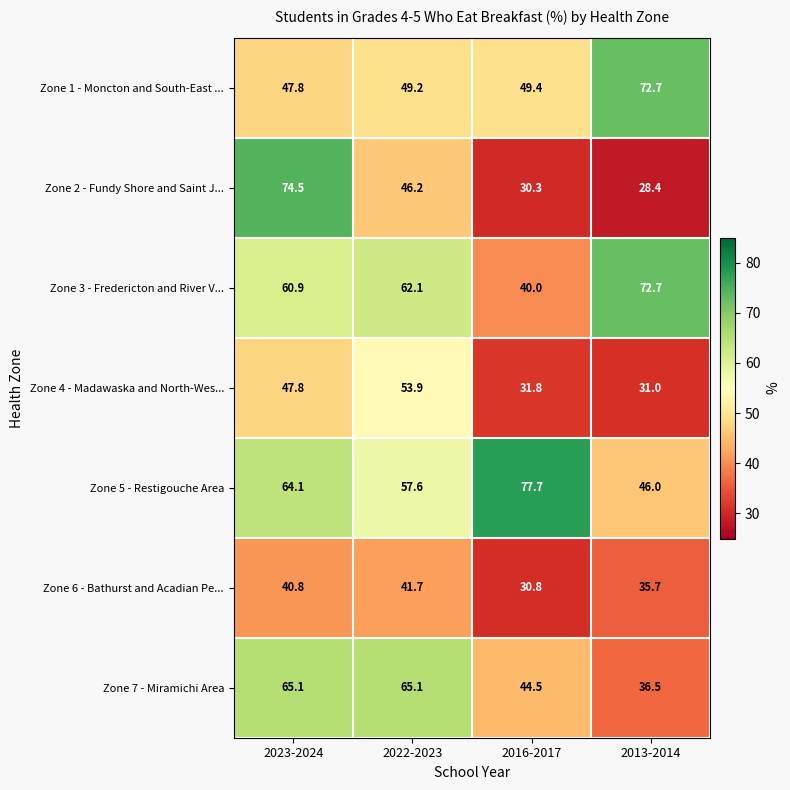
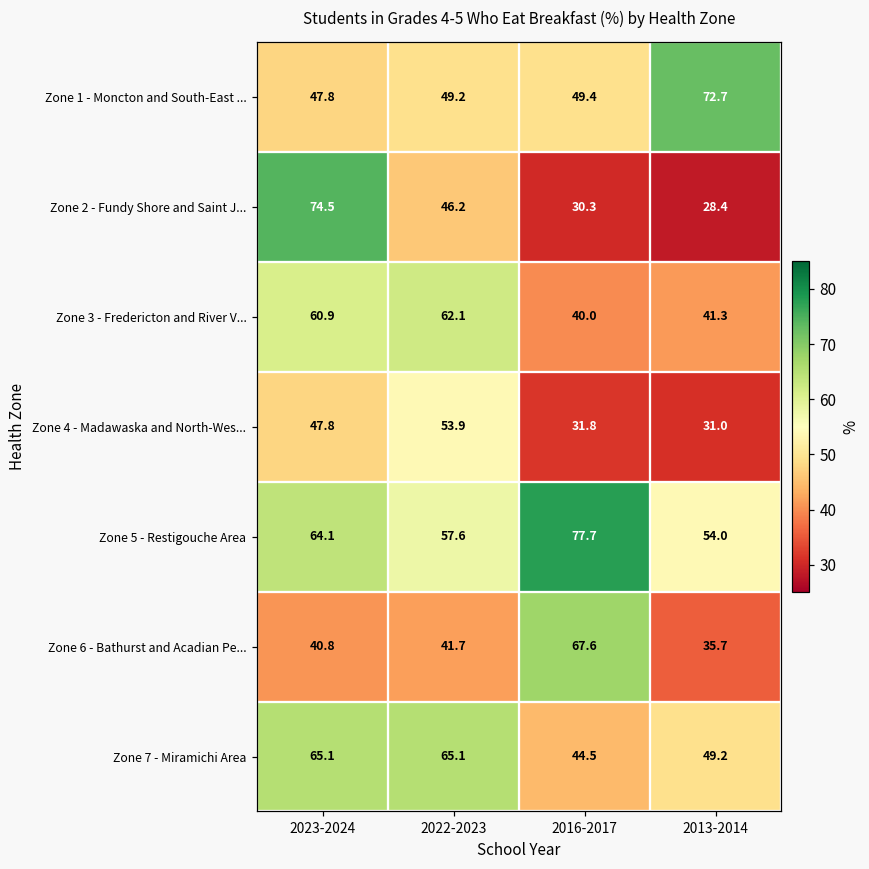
Zone 3 - Fredericton and River V..., 2013-2014: 72.7 -> 41.3
Zone 5 - Restigouche Area, 2013-2014: 46.0 -> 54.0
Zone 6 - Bathurst and Acadian Pe..., 2016-2017: 30.8 -> 67.6
Zone 7 - Miramichi Area, 2013-2014: 36.5 -> 49.2
